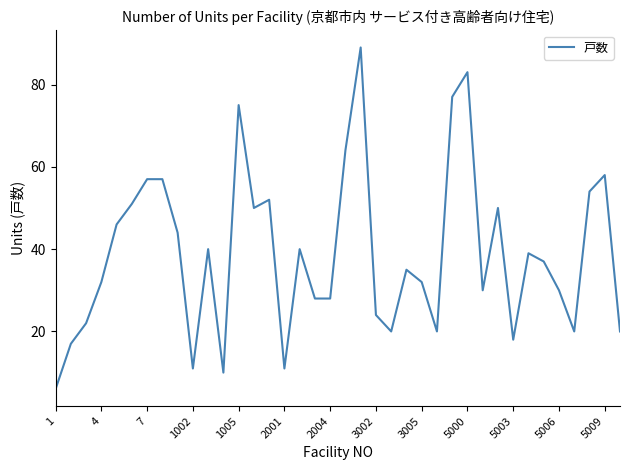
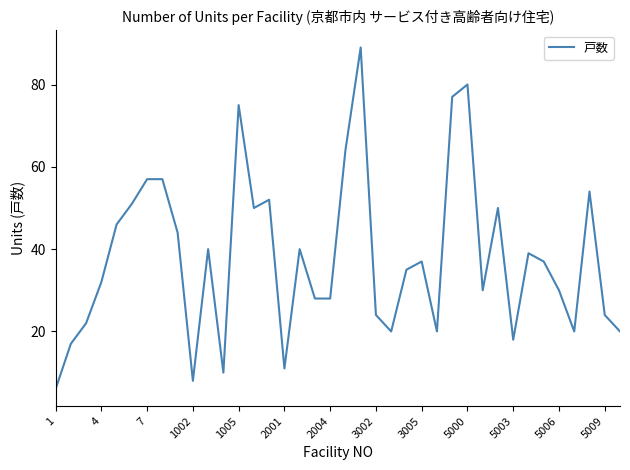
1002: 11 -> 8
3005: 32 -> 37
5000: 83 -> 80
5009: 58 -> 24
